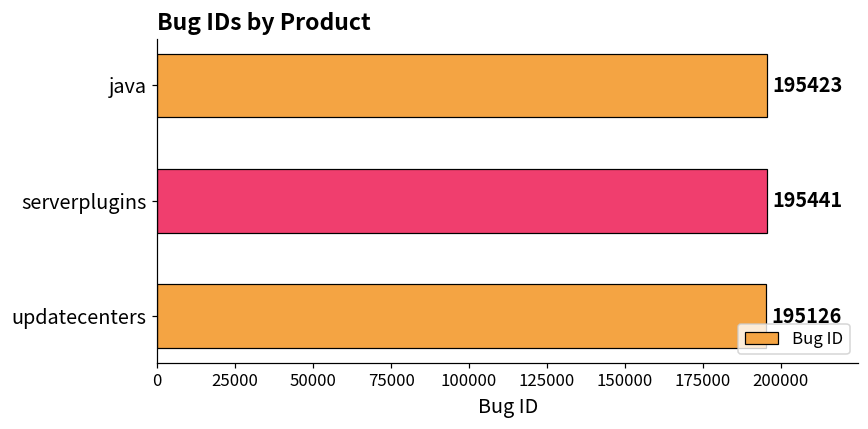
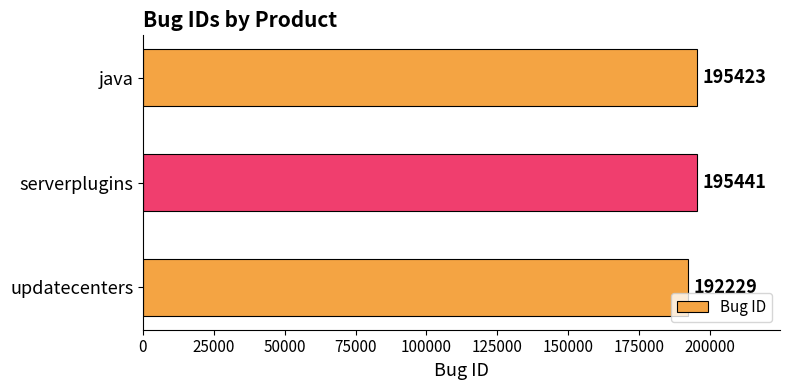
updatecenters: 195126 -> 192229
